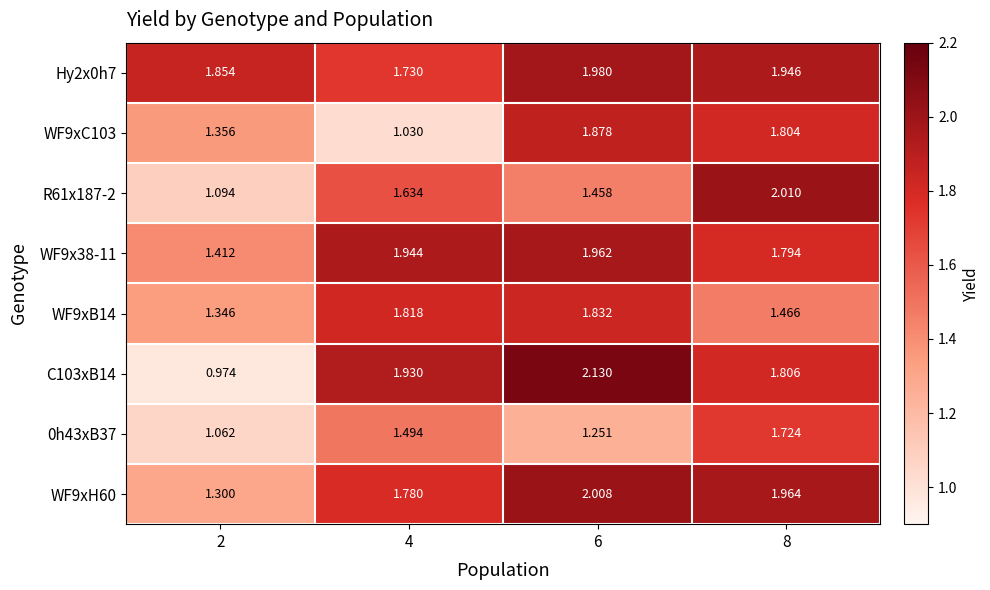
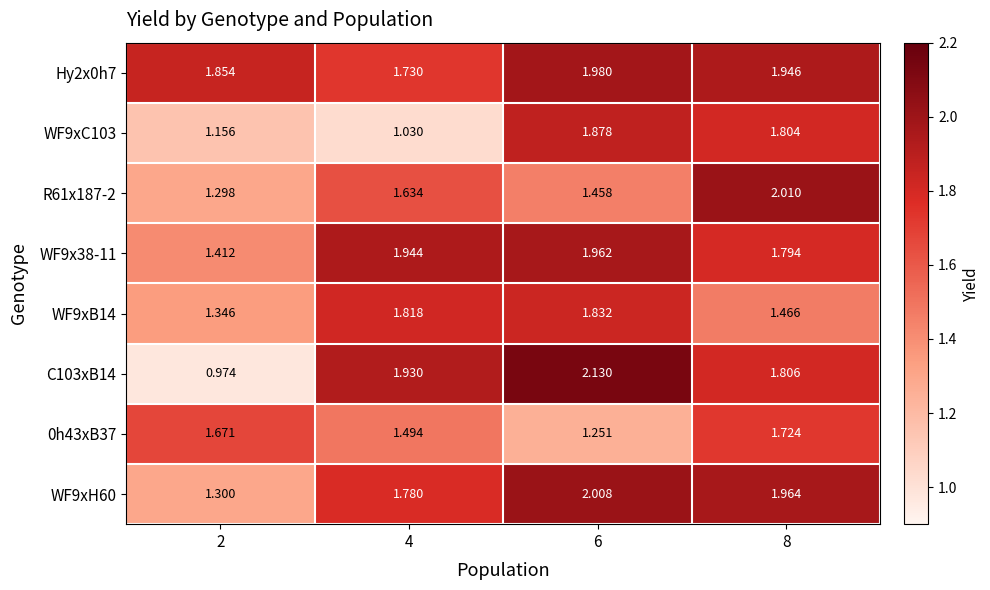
WF9xC103, 2: 1.356 -> 1.156
R61x187-2, 2: 1.094 -> 1.298
0h43xB37, 2: 1.062 -> 1.671
